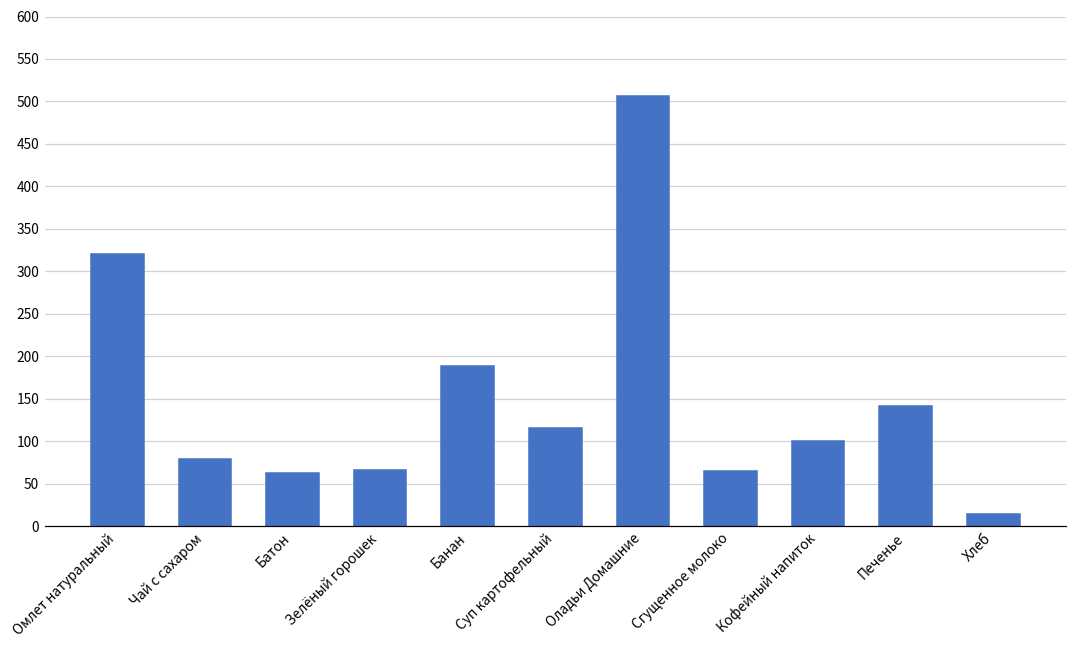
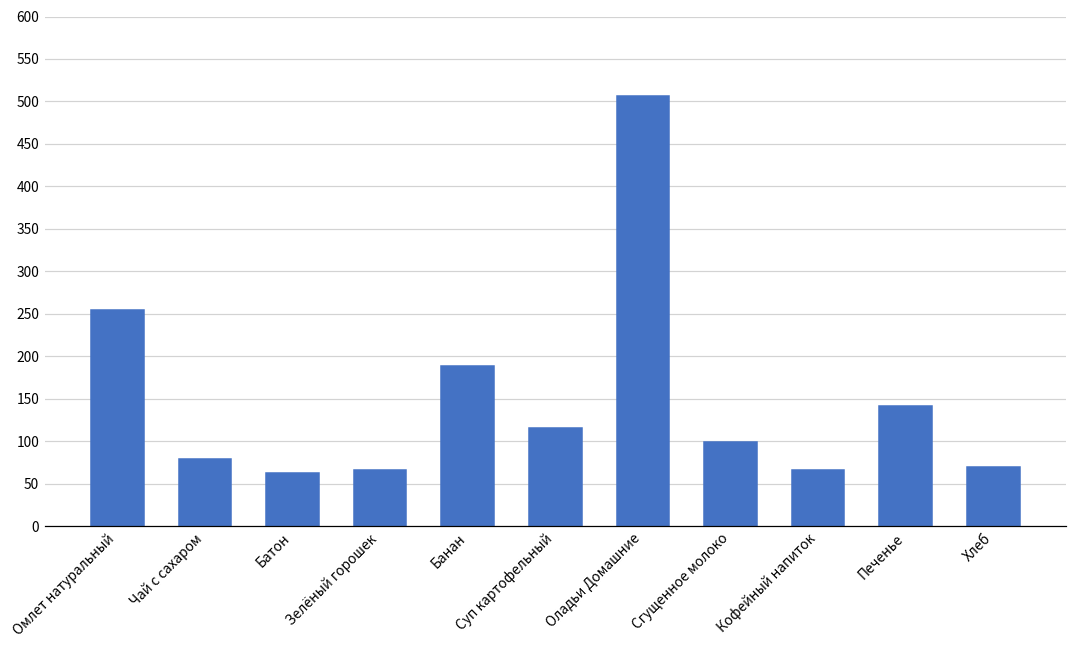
Омлет натуральный: 320 -> 250
Сгущенное молоко: 70 -> 100
Кофейный напиток: 100 -> 70
Хлеб: 10 -> 70
